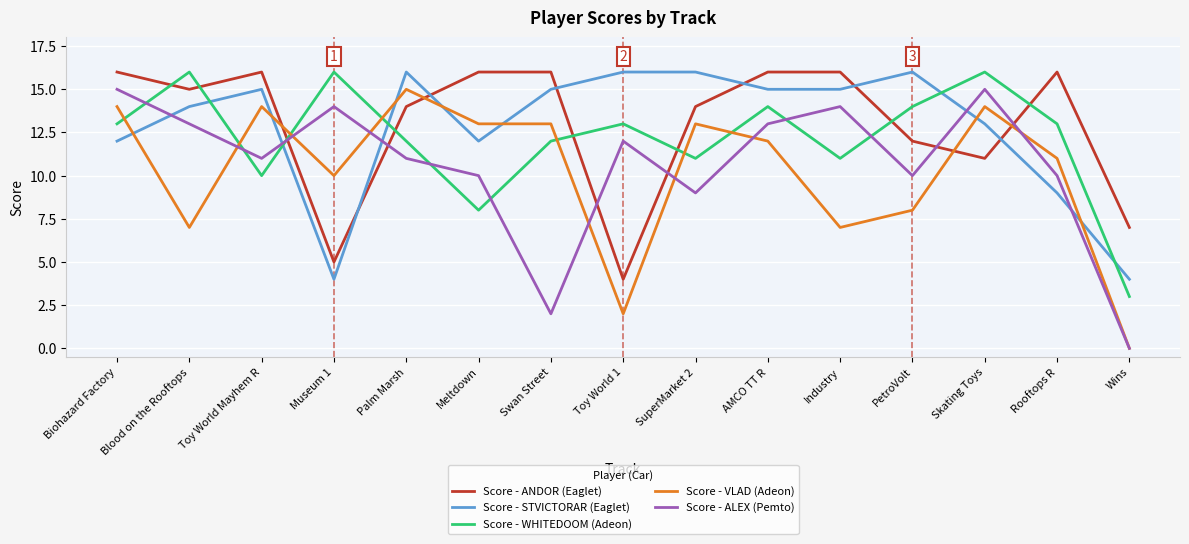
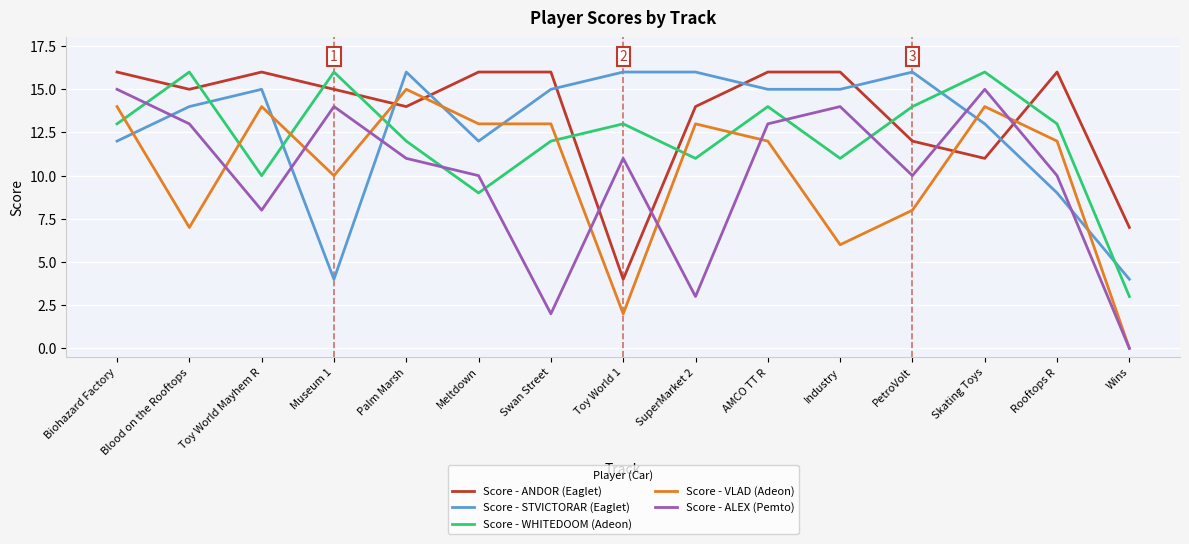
Score - ALEX (Pemto), Toy World Mayhem R: 11 -> 8
Score - ANDOR (Eaglet), Museum 1: 5 -> 15
Score - WHITEDOOM (Adeon), Meltdown: 8 -> 9
Score - ALEX (Pemto), Toy World 1: 12 -> 11
Score - ALEX (Pemto), SuperMarket 2: 9 -> 3
Score - VLAD (Adeon), Industry: 7 -> 6
Score - VLAD (Adeon), Rooftops R: 11 -> 12
